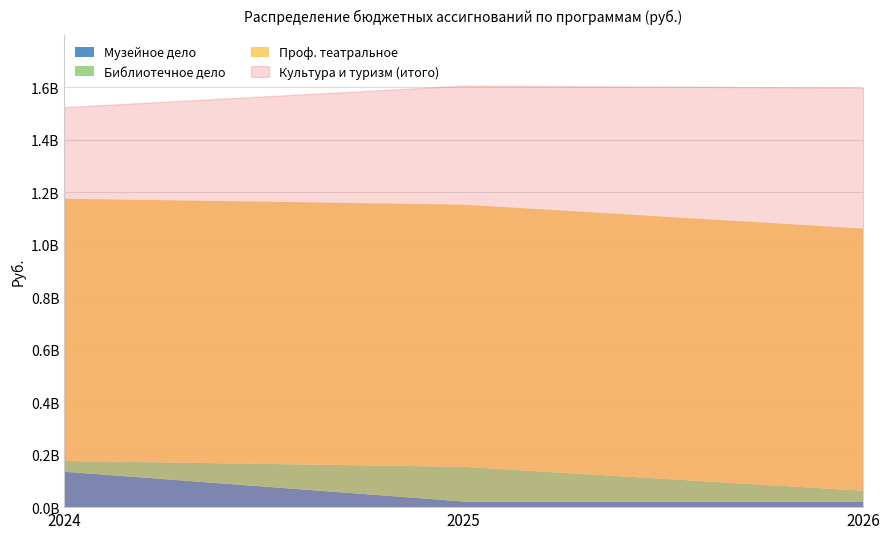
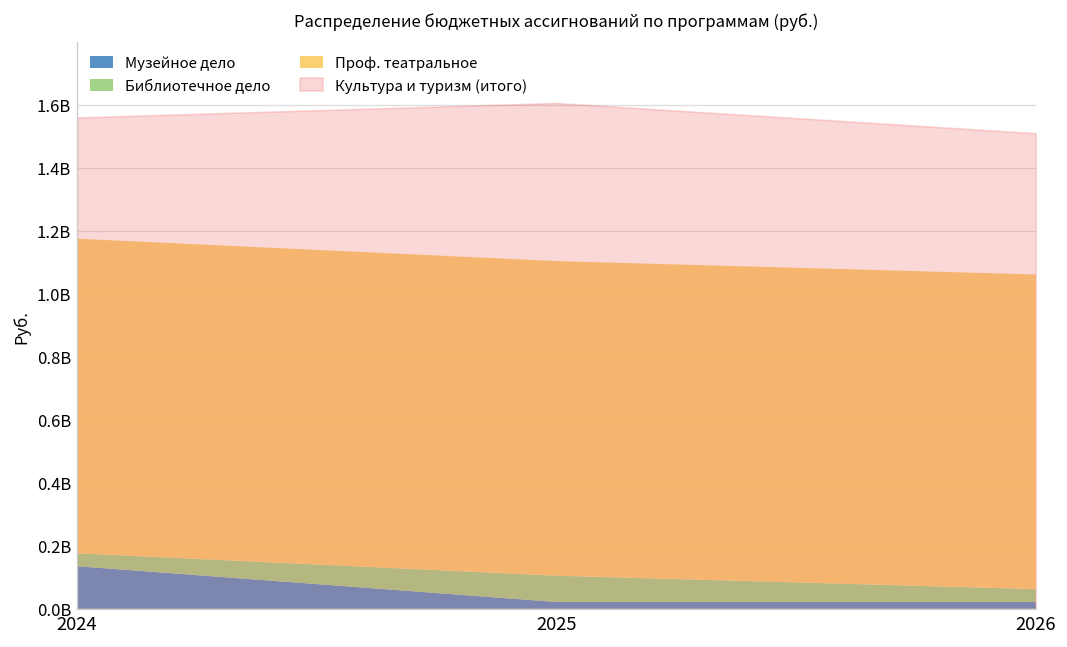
Культура и туризм (итого), 2024: 1520000000 -> 1560000000
Библиотечное дело, 2025: 130000000 -> 80000000
Культура и туризм (итого), 2026: 1600000000 -> 1510000000
